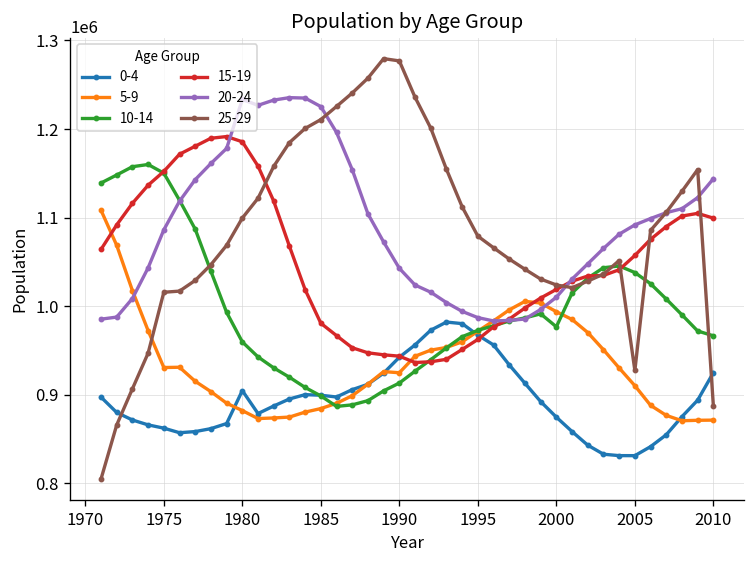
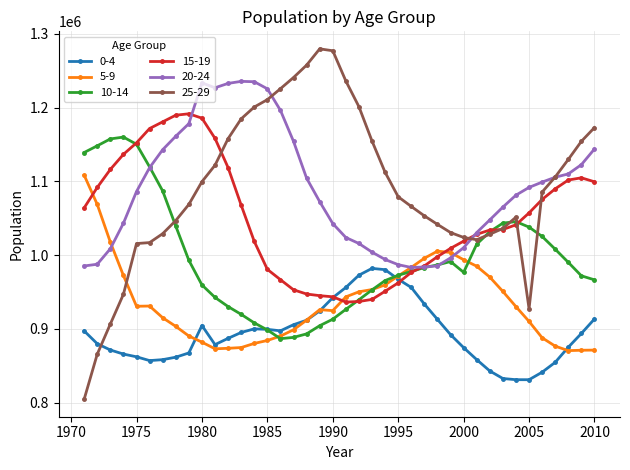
0-4, 2010: 920000 -> 910000
25-29, 2010: 890000 -> 1170000
